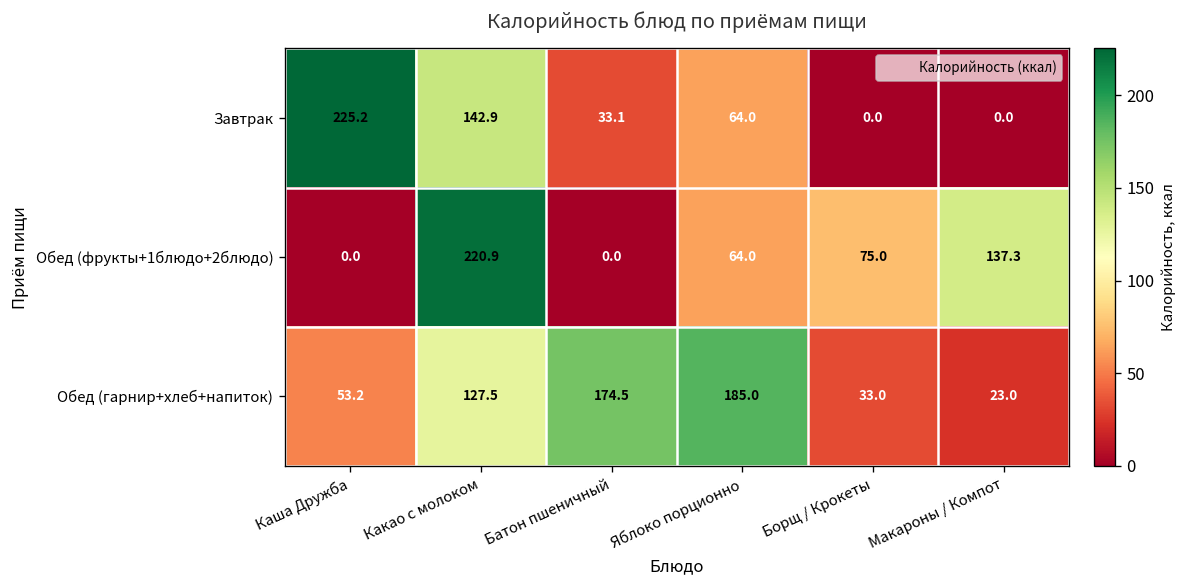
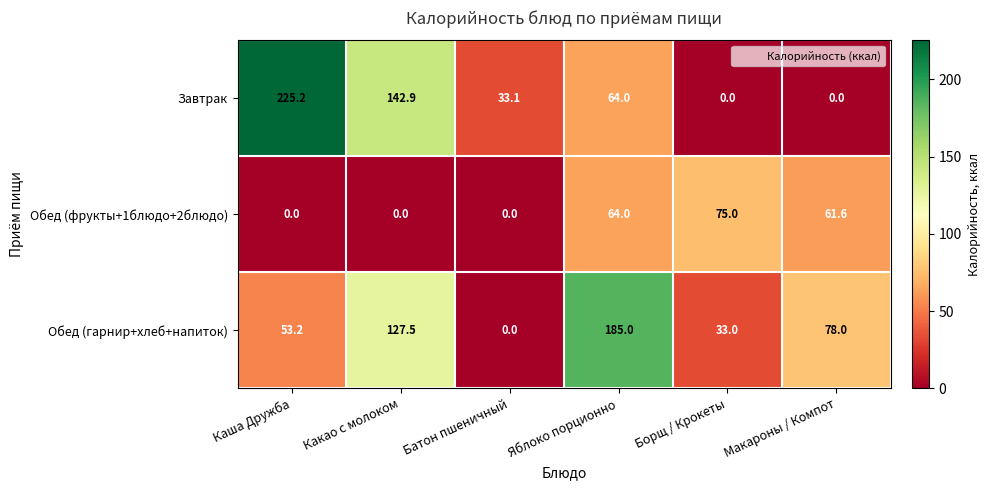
Обед (фрукты+1блюдо+2блюдо), Какао с молоком: 220.9 -> 0.0
Обед (фрукты+1блюдо+2блюдо), Макароны / Компот: 137.3 -> 61.6
Обед (гарнир+хлеб+напиток), Батон пшеничный: 174.5 -> 0.0
Обед (гарнир+хлеб+напиток), Макароны / Компот: 23.0 -> 78.0
